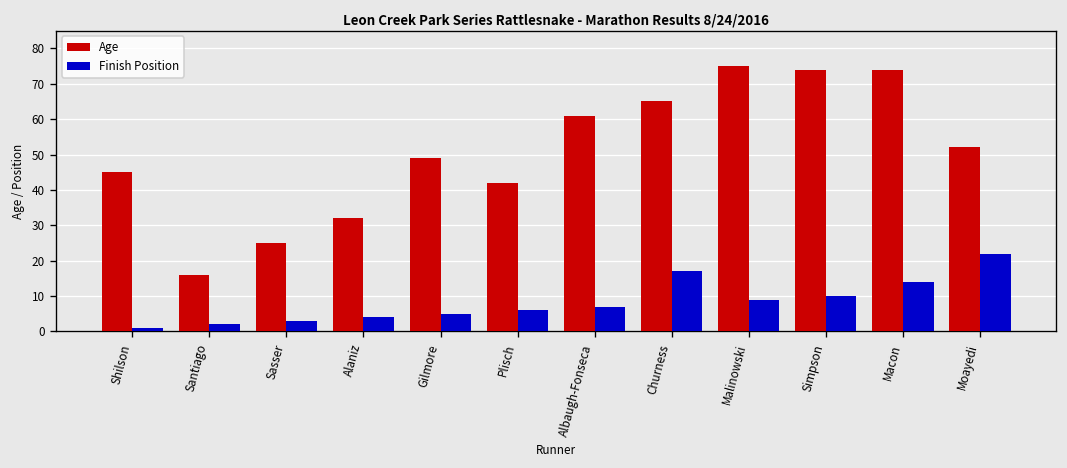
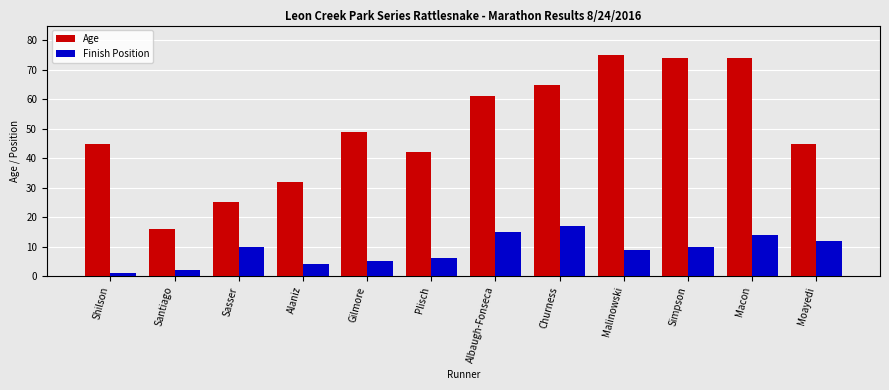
Finish Position, Sasser: 3 -> 10
Finish Position, Albaugh-Fonseca: 7 -> 15
Age, Moayedi: 52 -> 45
Finish Position, Moayedi: 22 -> 12
